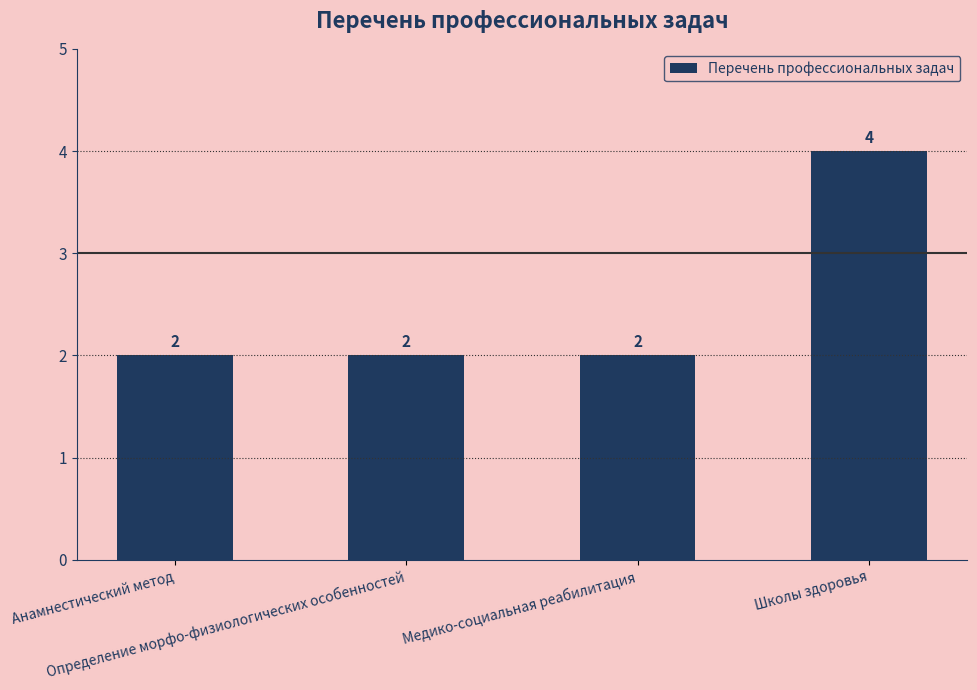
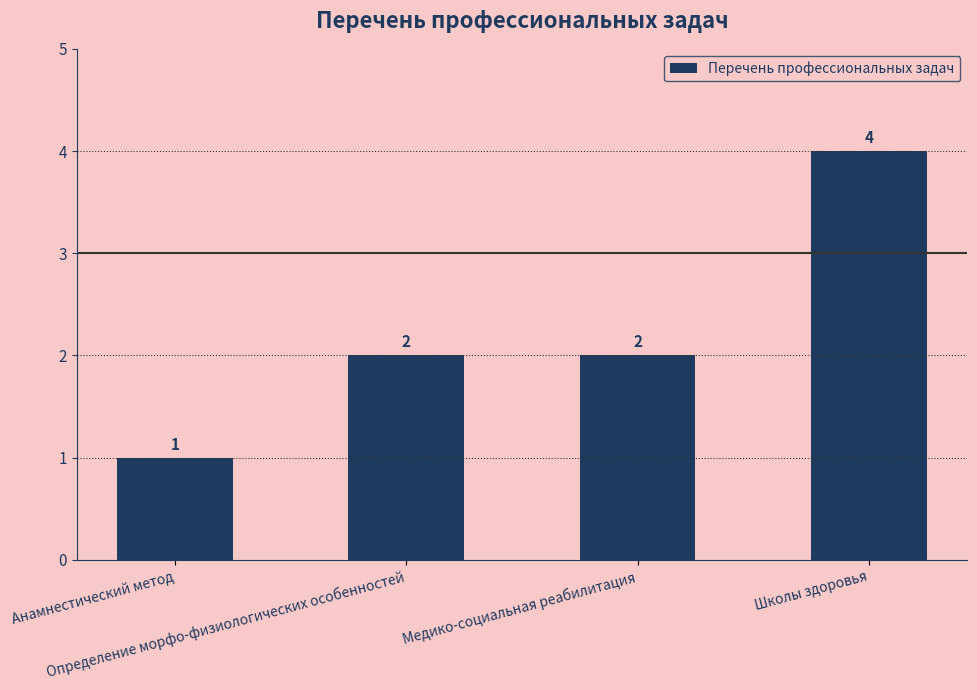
Анамнестический метод: 2 -> 1
